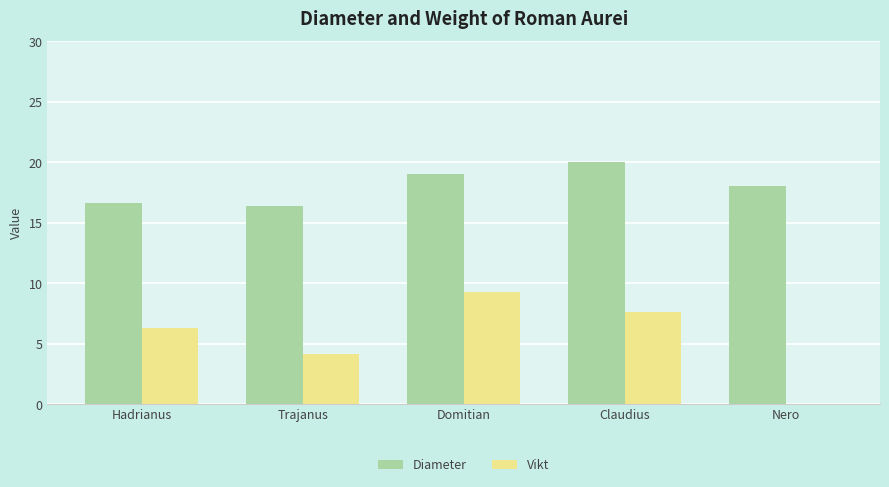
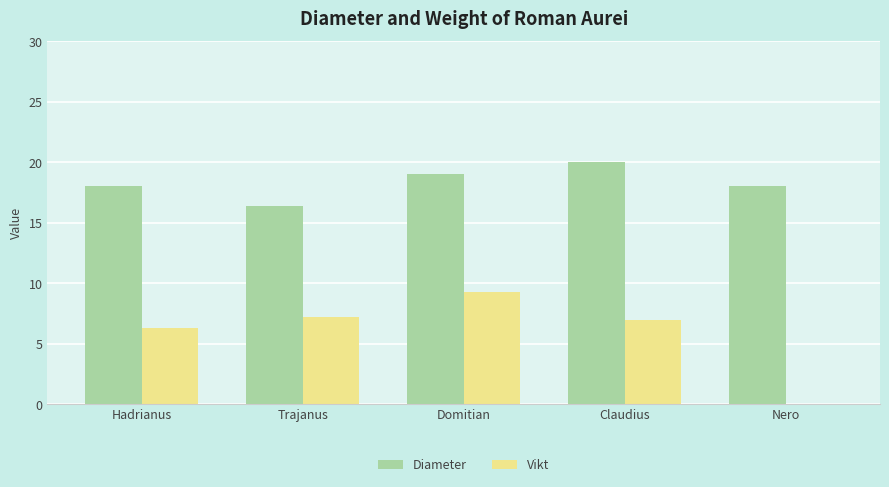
Diameter, Hadrianus: 16.6 -> 18.0
Vikt, Trajanus: 4.1 -> 7.2
Vikt, Claudius: 7.6 -> 7.0
